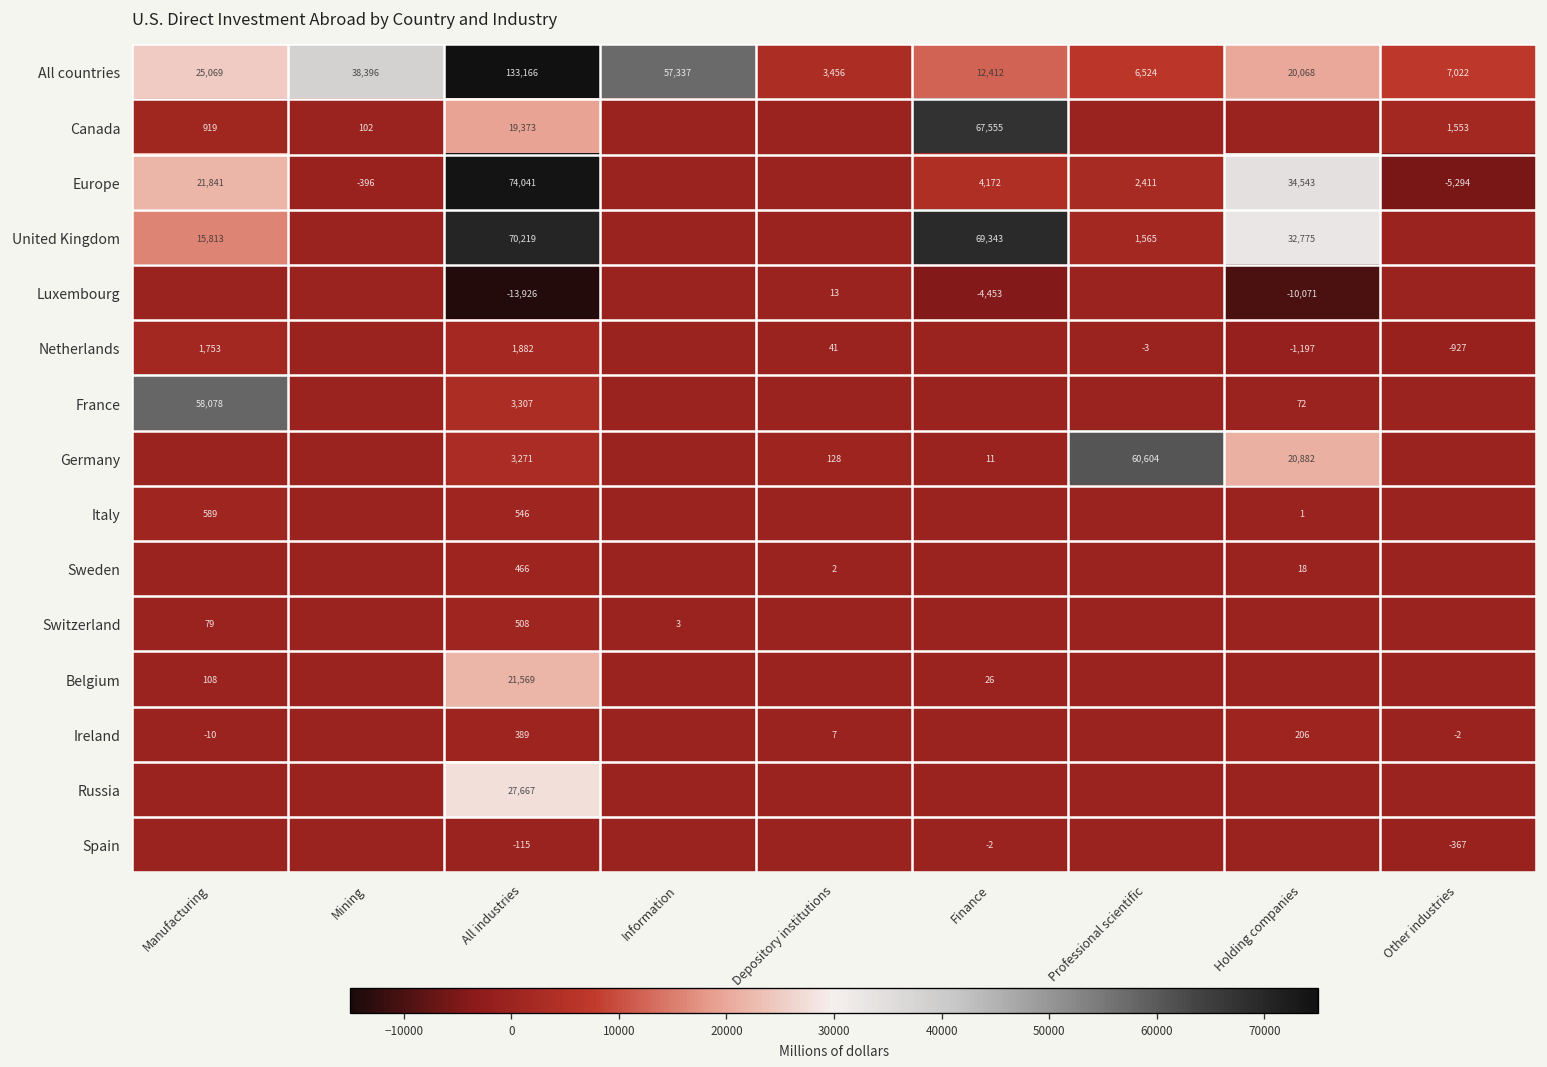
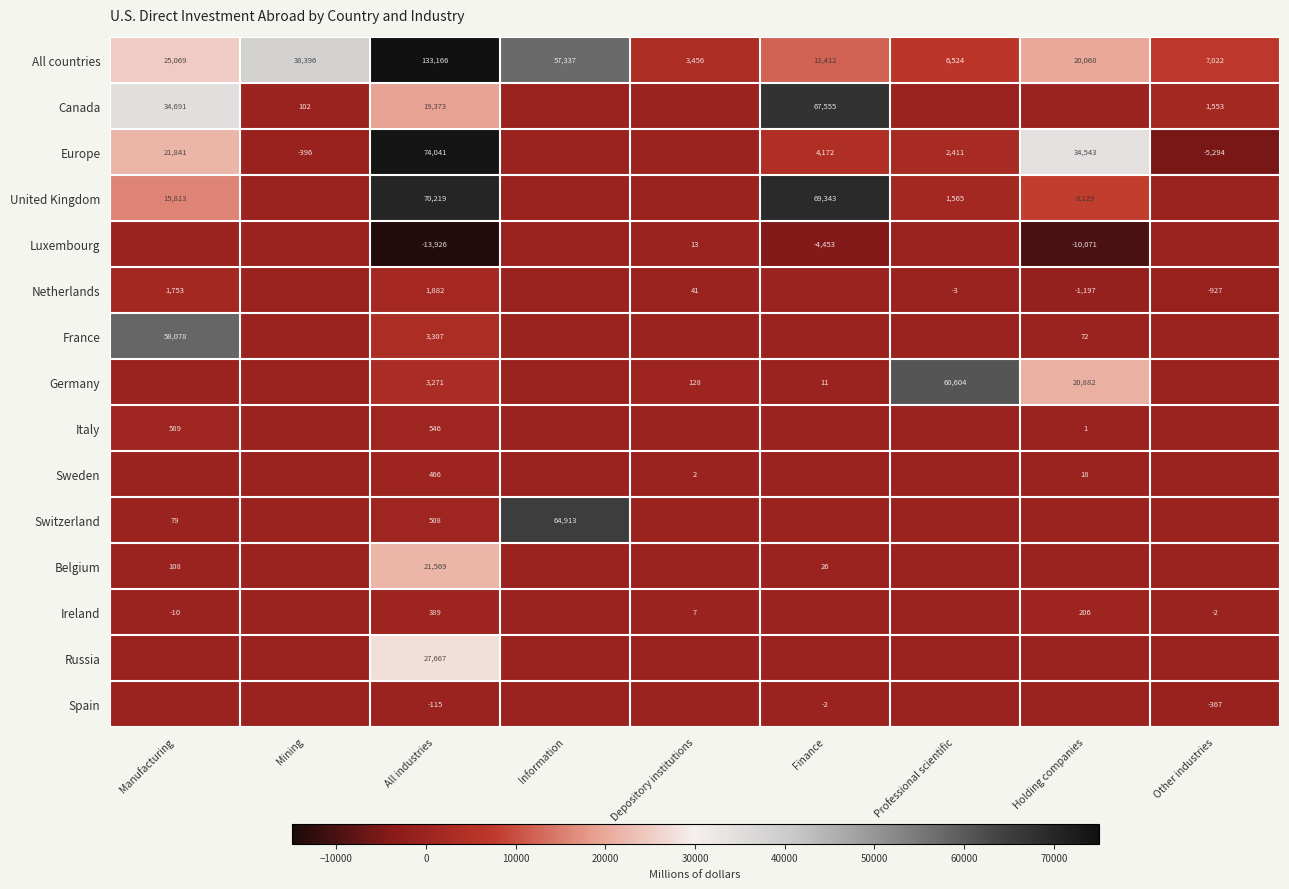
Canada, Manufacturing: 919 -> 34,691
United Kingdom, Holding companies: 32,775 -> 8,129
Switzerland, Information: 3 -> 64,913
